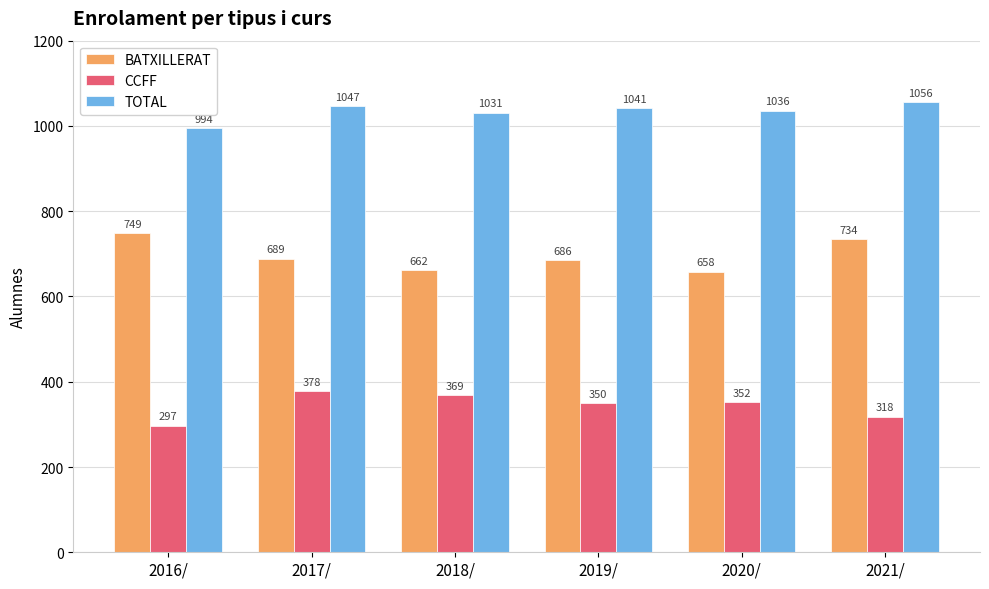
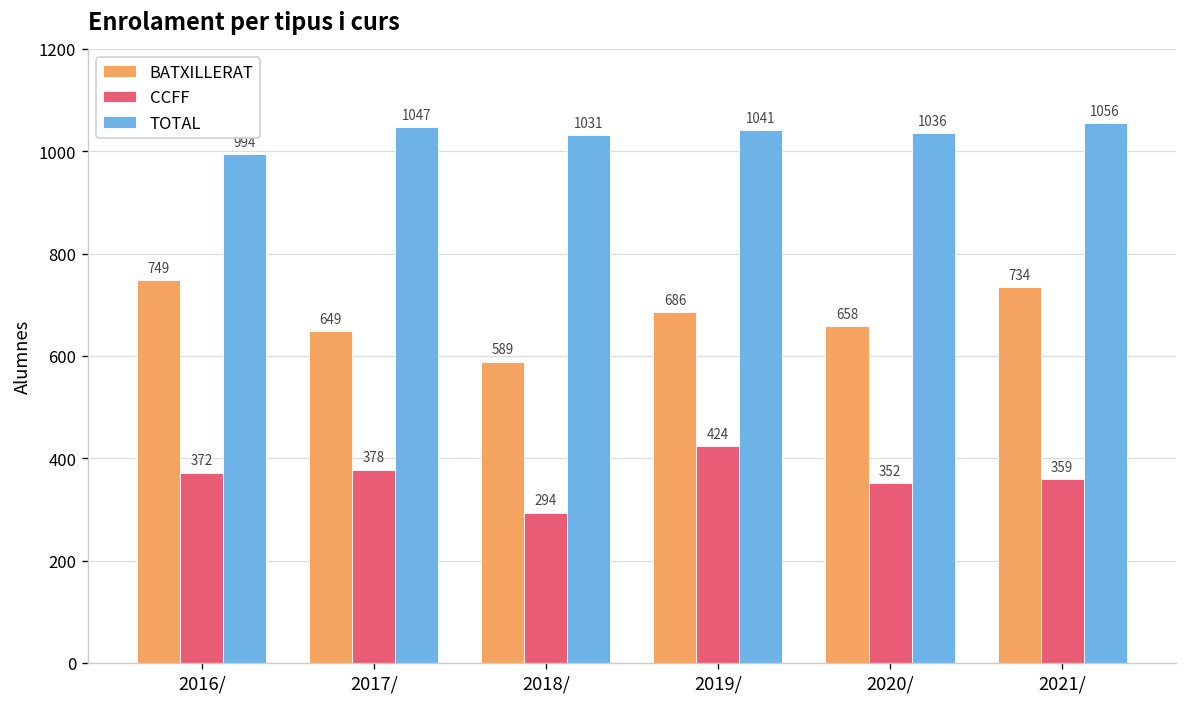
CCFF, 2016/: 297 -> 372
BATXILLERAT, 2017/: 689 -> 649
BATXILLERAT, 2018/: 662 -> 589
CCFF, 2018/: 369 -> 294
CCFF, 2019/: 350 -> 424
CCFF, 2021/: 318 -> 359
